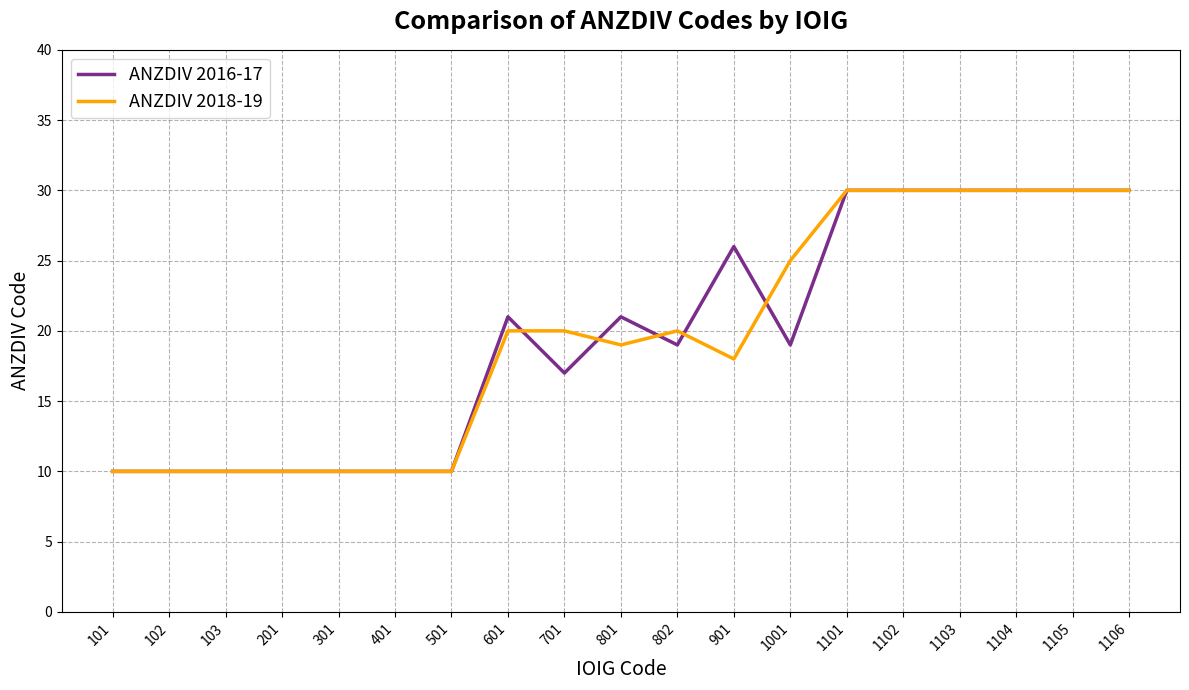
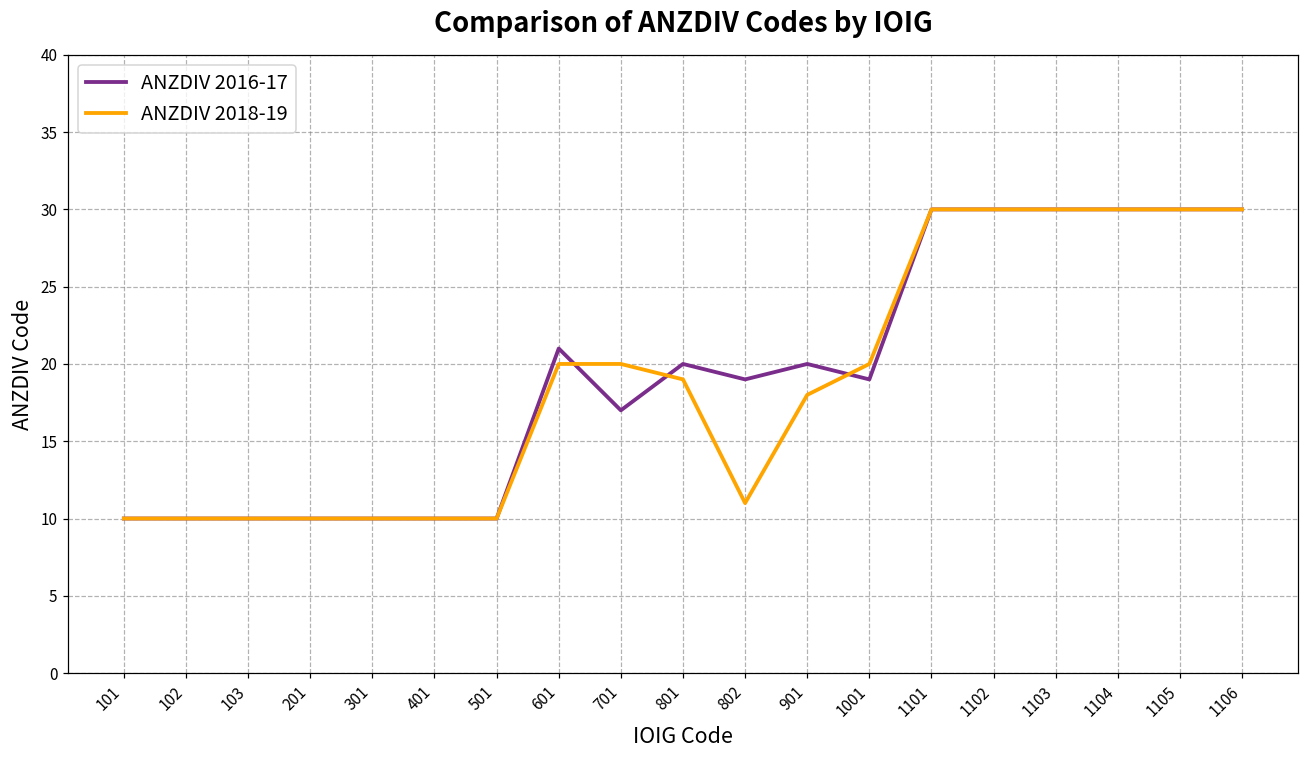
ANZDIV 2016-17, 801: 21 -> 20
ANZDIV 2018-19, 802: 20 -> 11
ANZDIV 2016-17, 901: 26 -> 20
ANZDIV 2018-19, 1001: 25 -> 20
